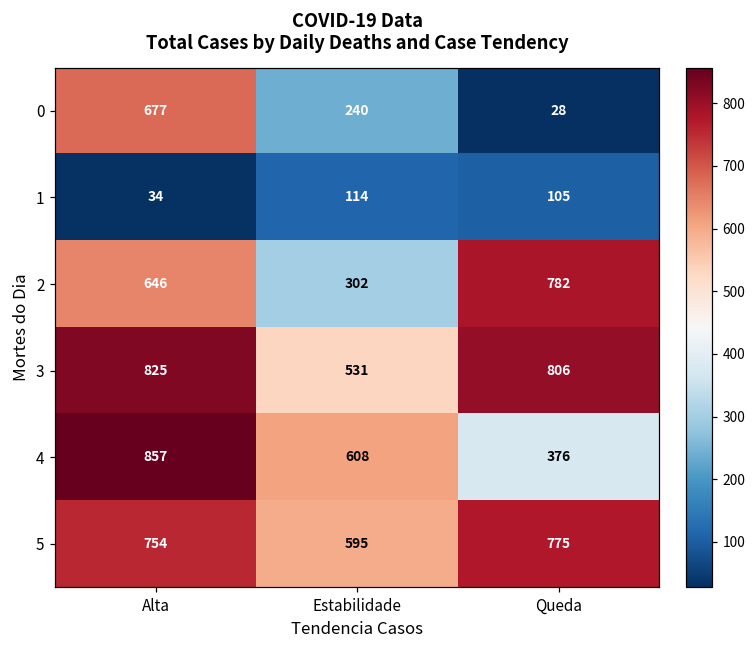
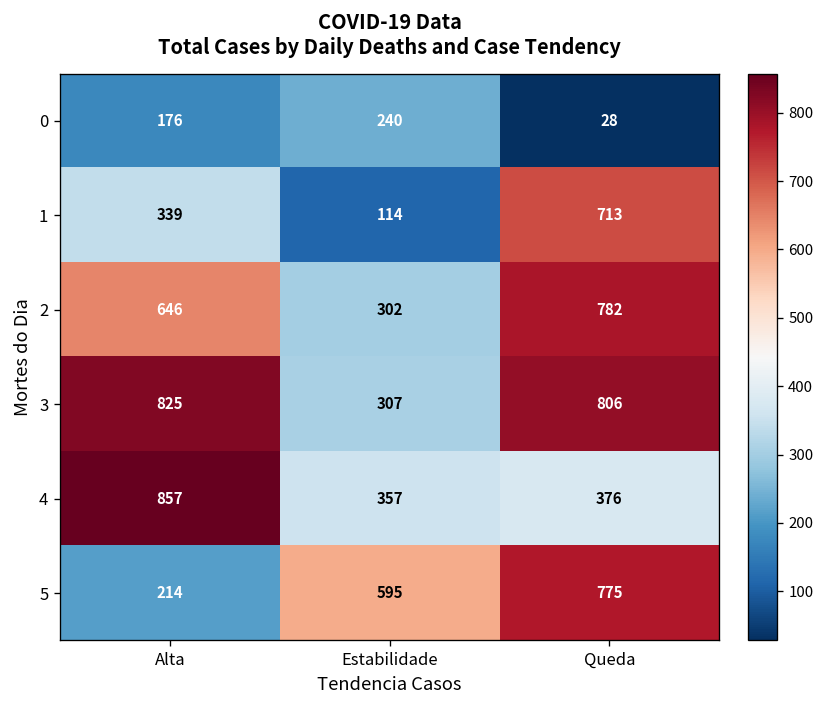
0, Alta: 677 -> 176
1, Alta: 34 -> 339
1, Queda: 105 -> 713
3, Estabilidade: 531 -> 307
4, Estabilidade: 608 -> 357
5, Alta: 754 -> 214
